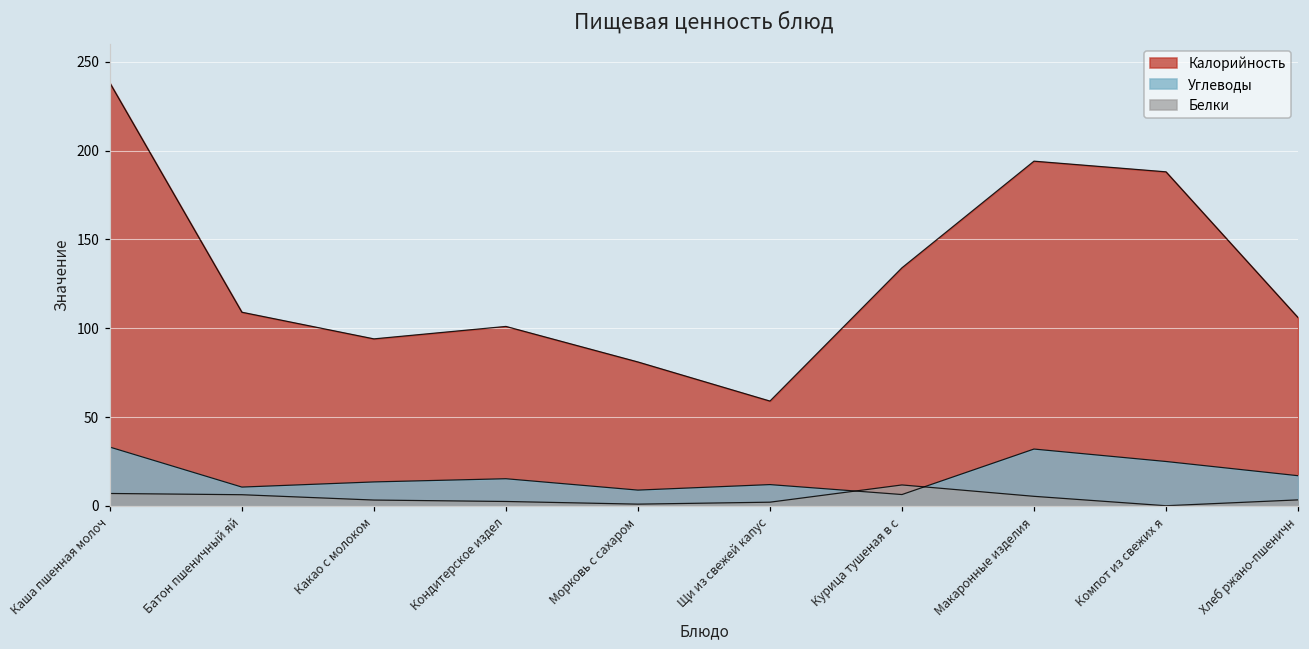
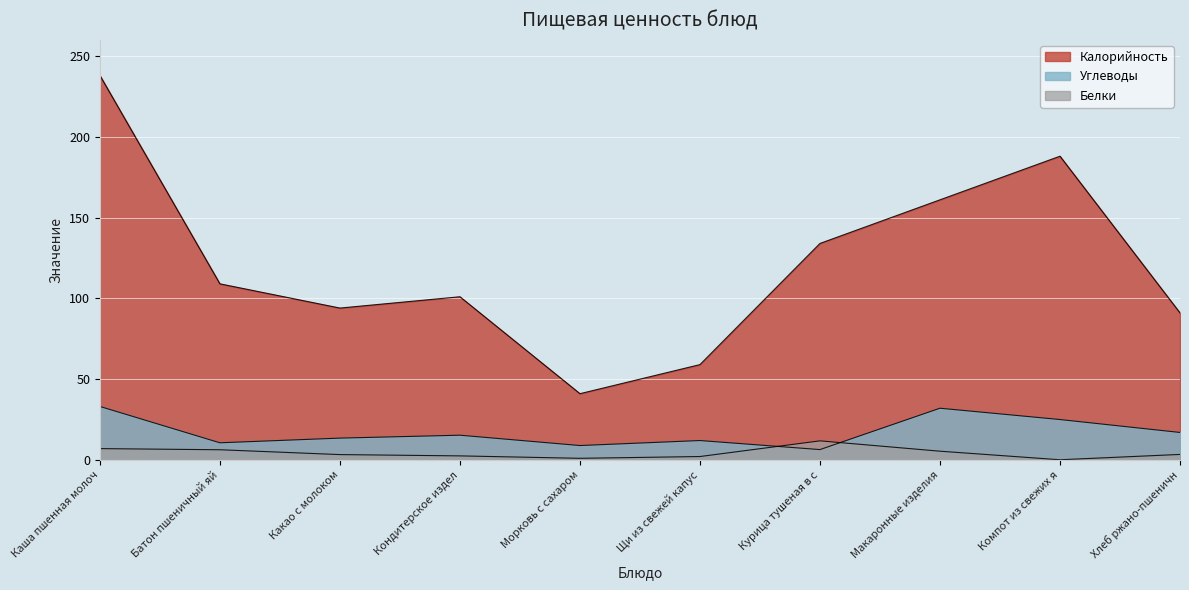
Калорийность, Морковь с сахаром: 81 -> 41
Калорийность, Макаронные изделия: 194 -> 161
Калорийность, Хлеб ржано-пшеничн: 106 -> 91
